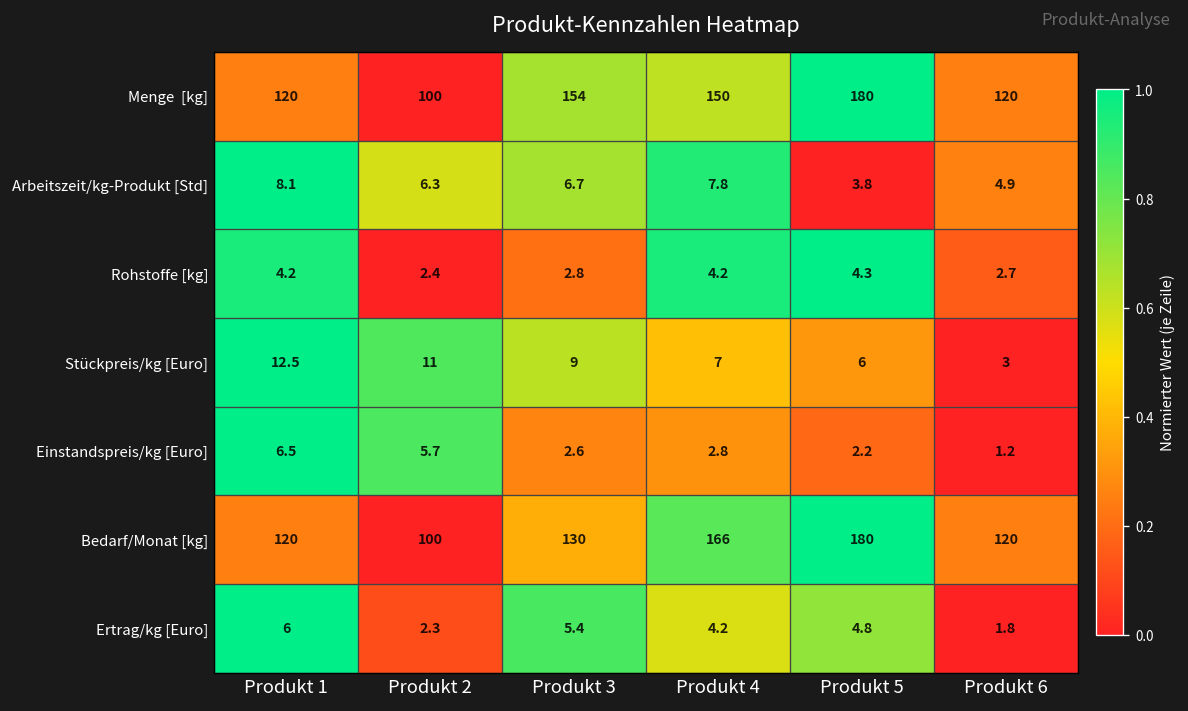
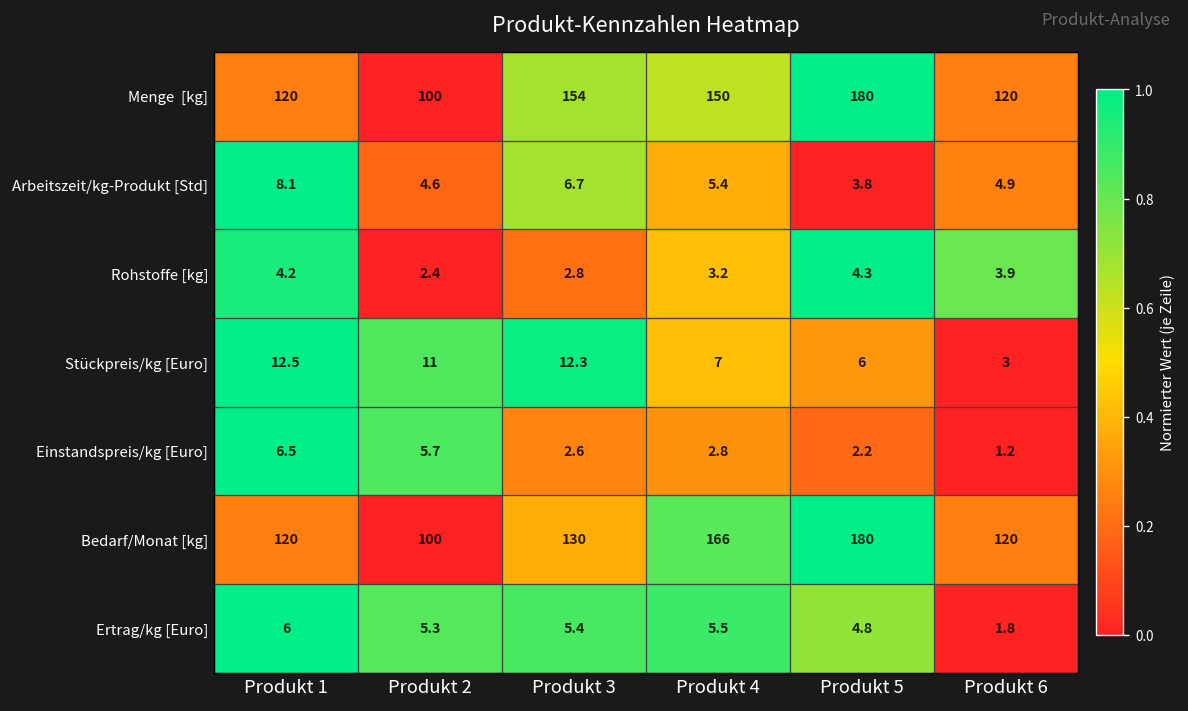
Arbeitszeit/kg-Produkt [Std], Produkt 2: 6.3 -> 4.6
Arbeitszeit/kg-Produkt [Std], Produkt 4: 7.8 -> 5.4
Rohstoffe [kg], Produkt 4: 4.2 -> 3.2
Rohstoffe [kg], Produkt 6: 2.7 -> 3.9
Stückpreis/kg [Euro], Produkt 3: 9 -> 12.3
Ertrag/kg [Euro], Produkt 2: 2.3 -> 5.3
Ertrag/kg [Euro], Produkt 4: 4.2 -> 5.5
